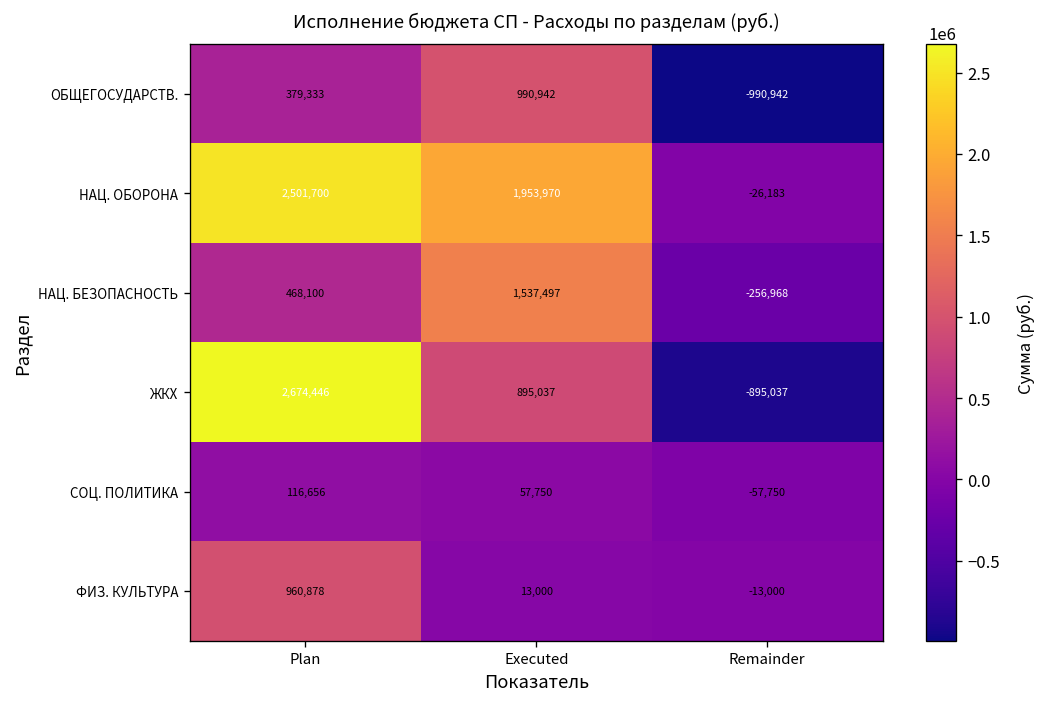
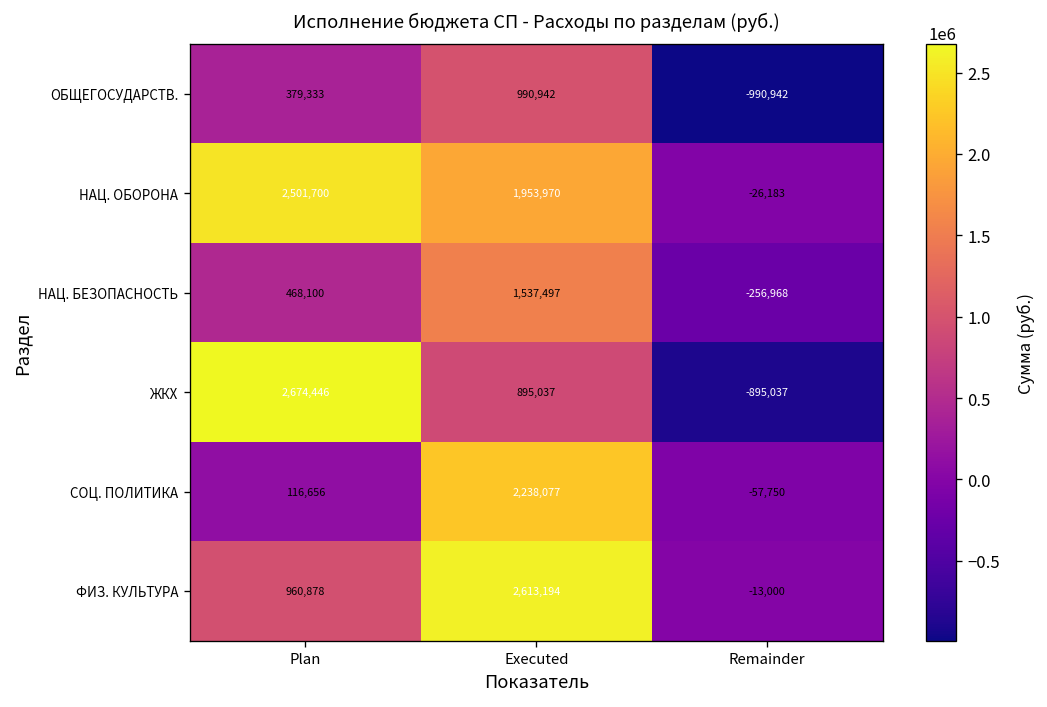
СОЦ. ПОЛИТИКА, Executed: 57,750 -> 2,238,077
ФИЗ. КУЛЬТУРА, Executed: 13,000 -> 2,613,194
